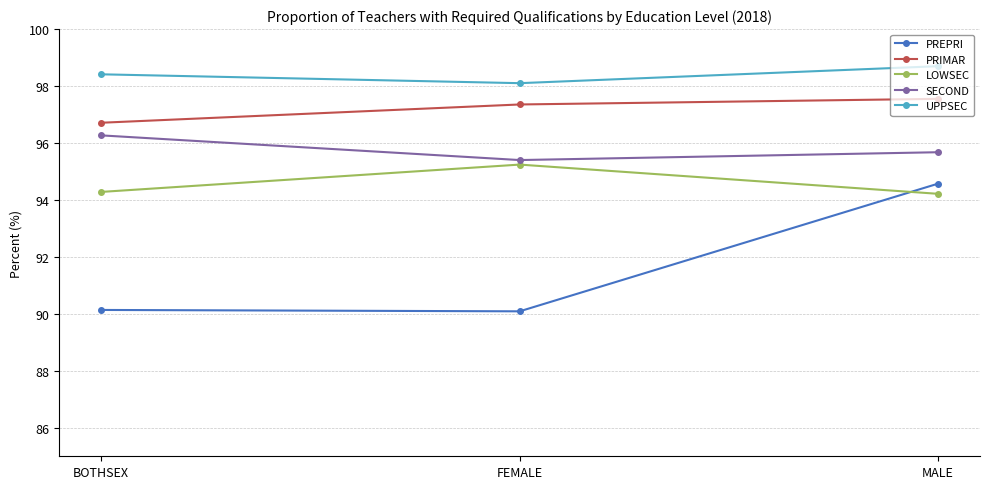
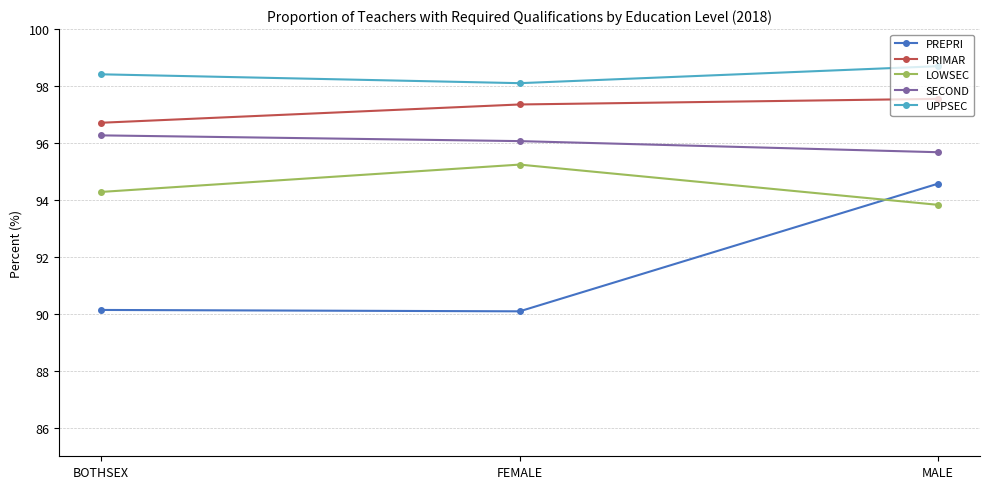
SECOND, FEMALE: 95.4 -> 96.1
LOWSEC, MALE: 94.2 -> 93.8
